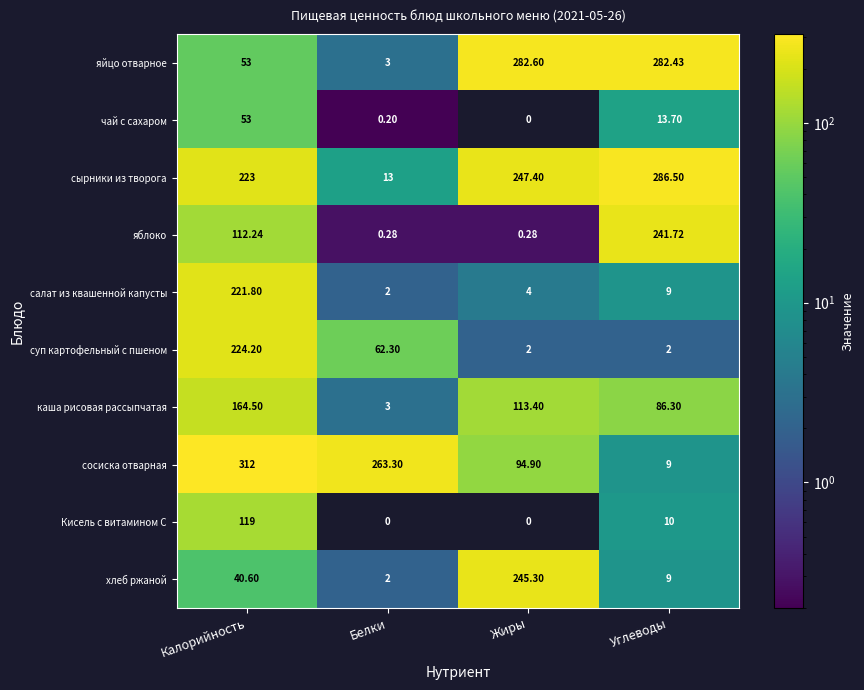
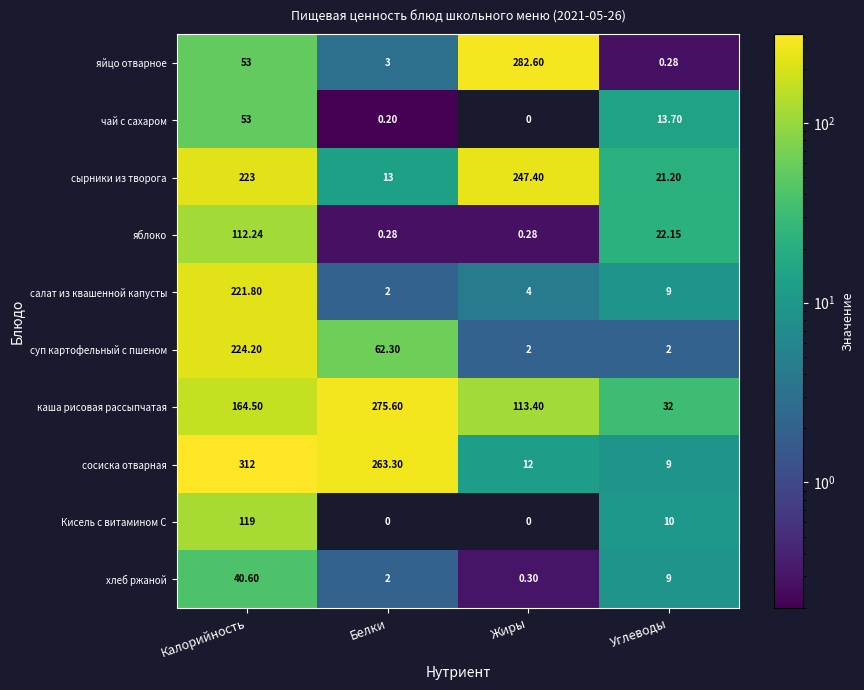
яйцо отварное, Углеводы: 282.43 -> 0.28
сырники из творога, Углеводы: 286.50 -> 21.20
яблоко, Углеводы: 241.72 -> 22.15
каша рисовая рассыпчатая, Белки: 3 -> 275.60
каша рисовая рассыпчатая, Углеводы: 86.30 -> 32
сосиска отварная, Жиры: 94.90 -> 12
хлеб ржаной, Жиры: 245.30 -> 0.30
